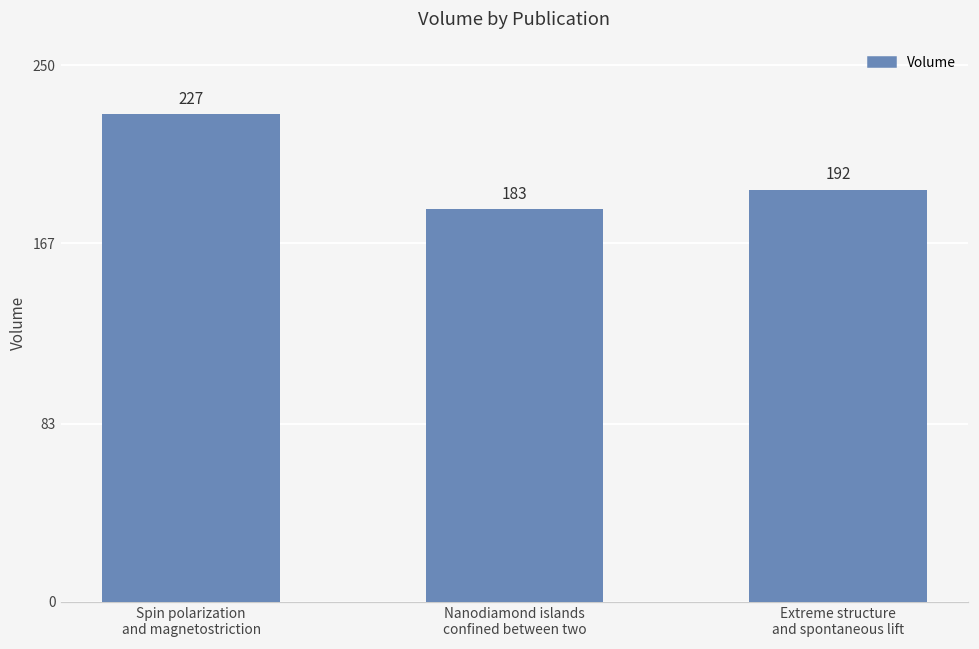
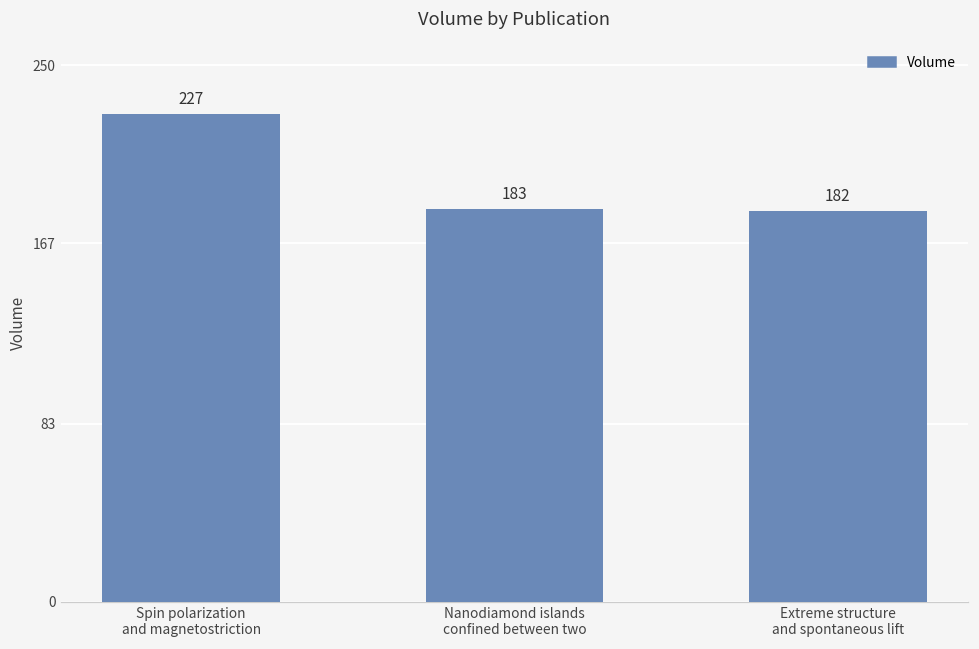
Extreme structure and spontaneous lift: 192 -> 182
